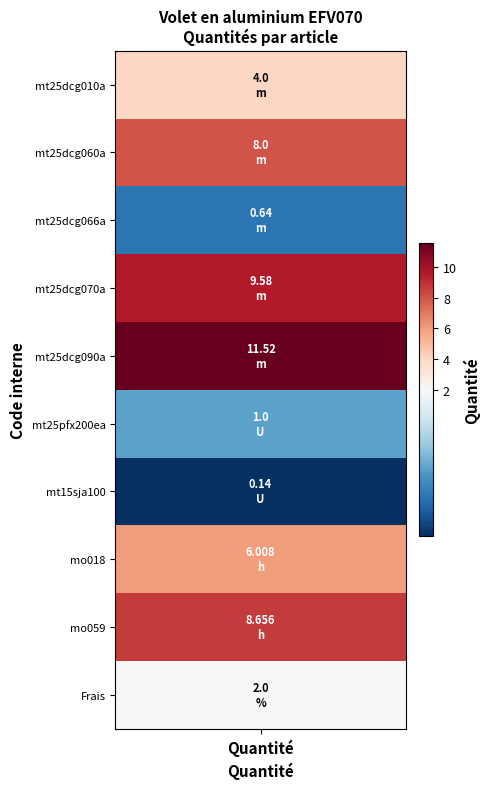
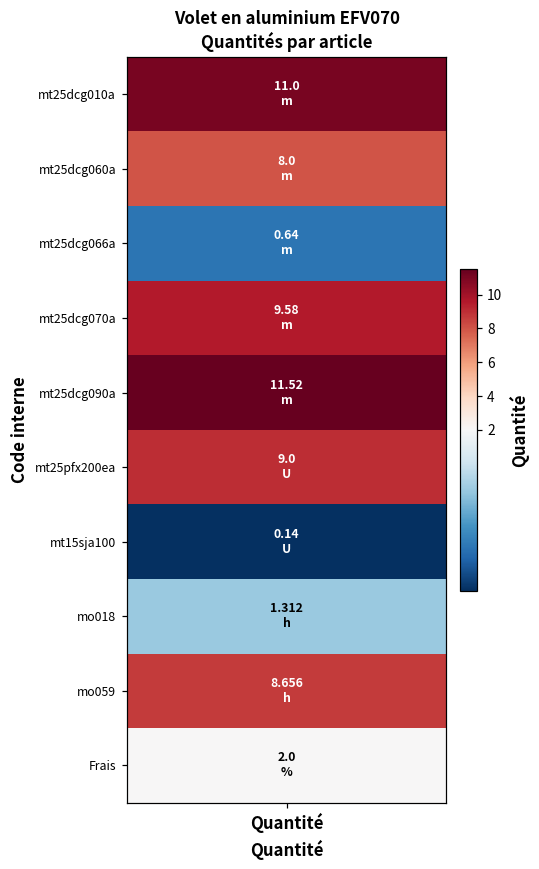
mt25dcg010a, Quantité: 4.0 -> 11.0
mt25pfx200ea, Quantité: 1.0 -> 9.0
mo018, Quantité: 6.008 -> 1.312
